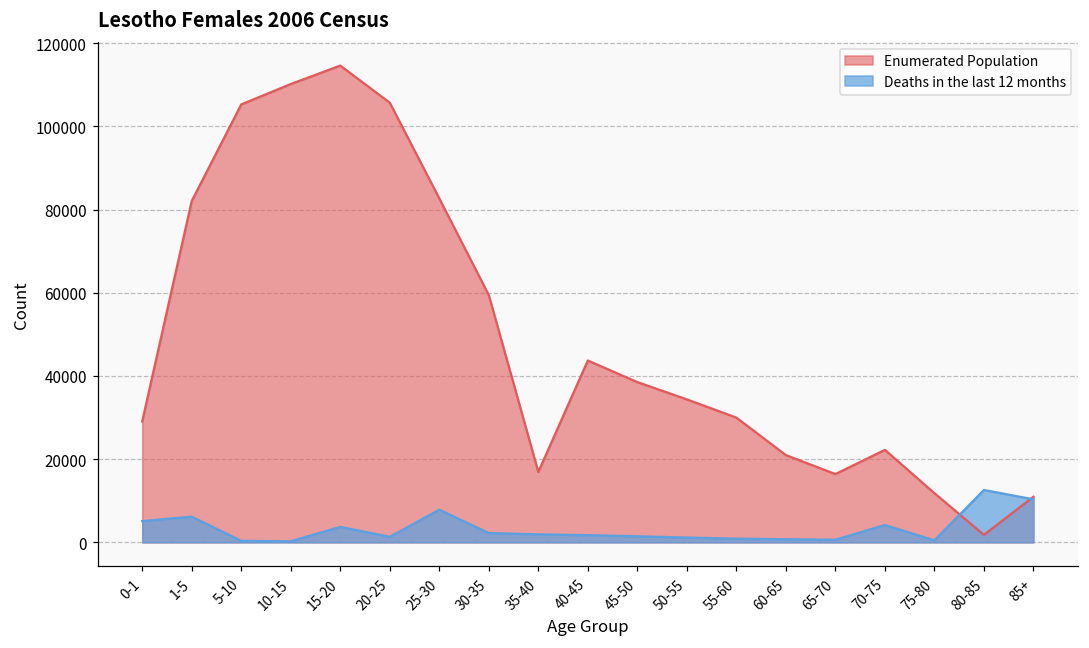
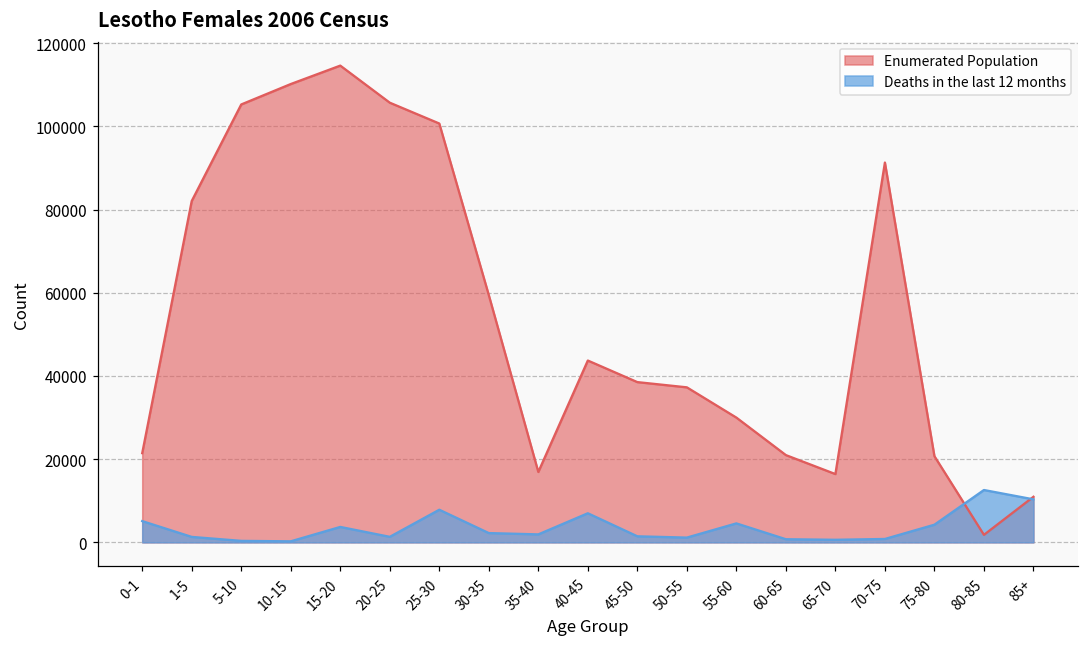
Enumerated Population, 0-1: 29000 -> 21000
Deaths in the last 12 months, 1-5: 6000 -> 1000
Enumerated Population, 25-30: 83000 -> 101000
Deaths in the last 12 months, 40-45: 2000 -> 7000
Enumerated Population, 50-55: 34000 -> 37000
Deaths in the last 12 months, 55-60: 1000 -> 5000
Enumerated Population, 70-75: 22000 -> 91000
Deaths in the last 12 months, 70-75: 4000 -> 1000
Enumerated Population, 75-80: 12000 -> 21000
Deaths in the last 12 months, 75-80: 0 -> 4000
